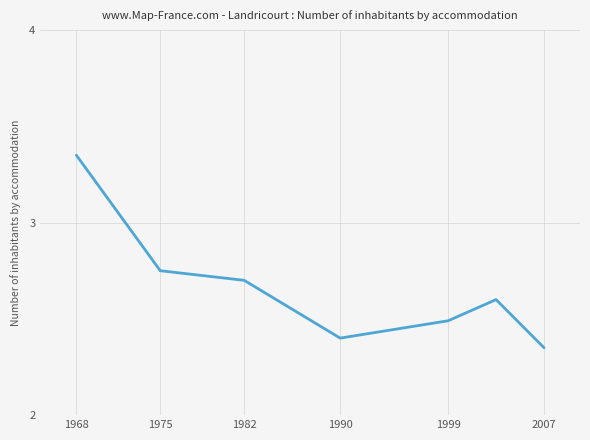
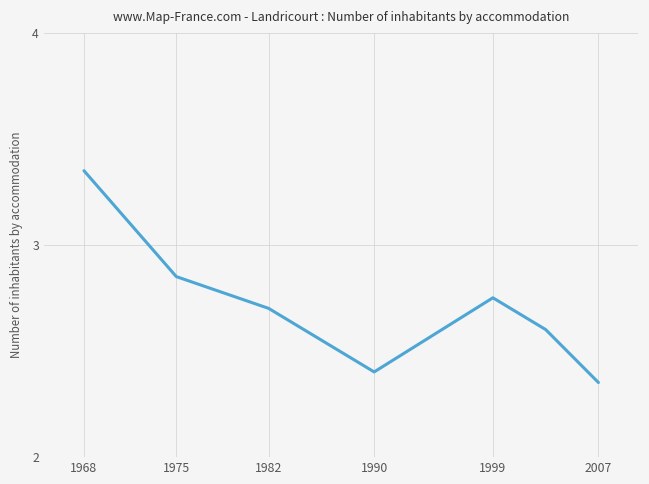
1975: 2.75 -> 2.85
1999: 2.49 -> 2.75
